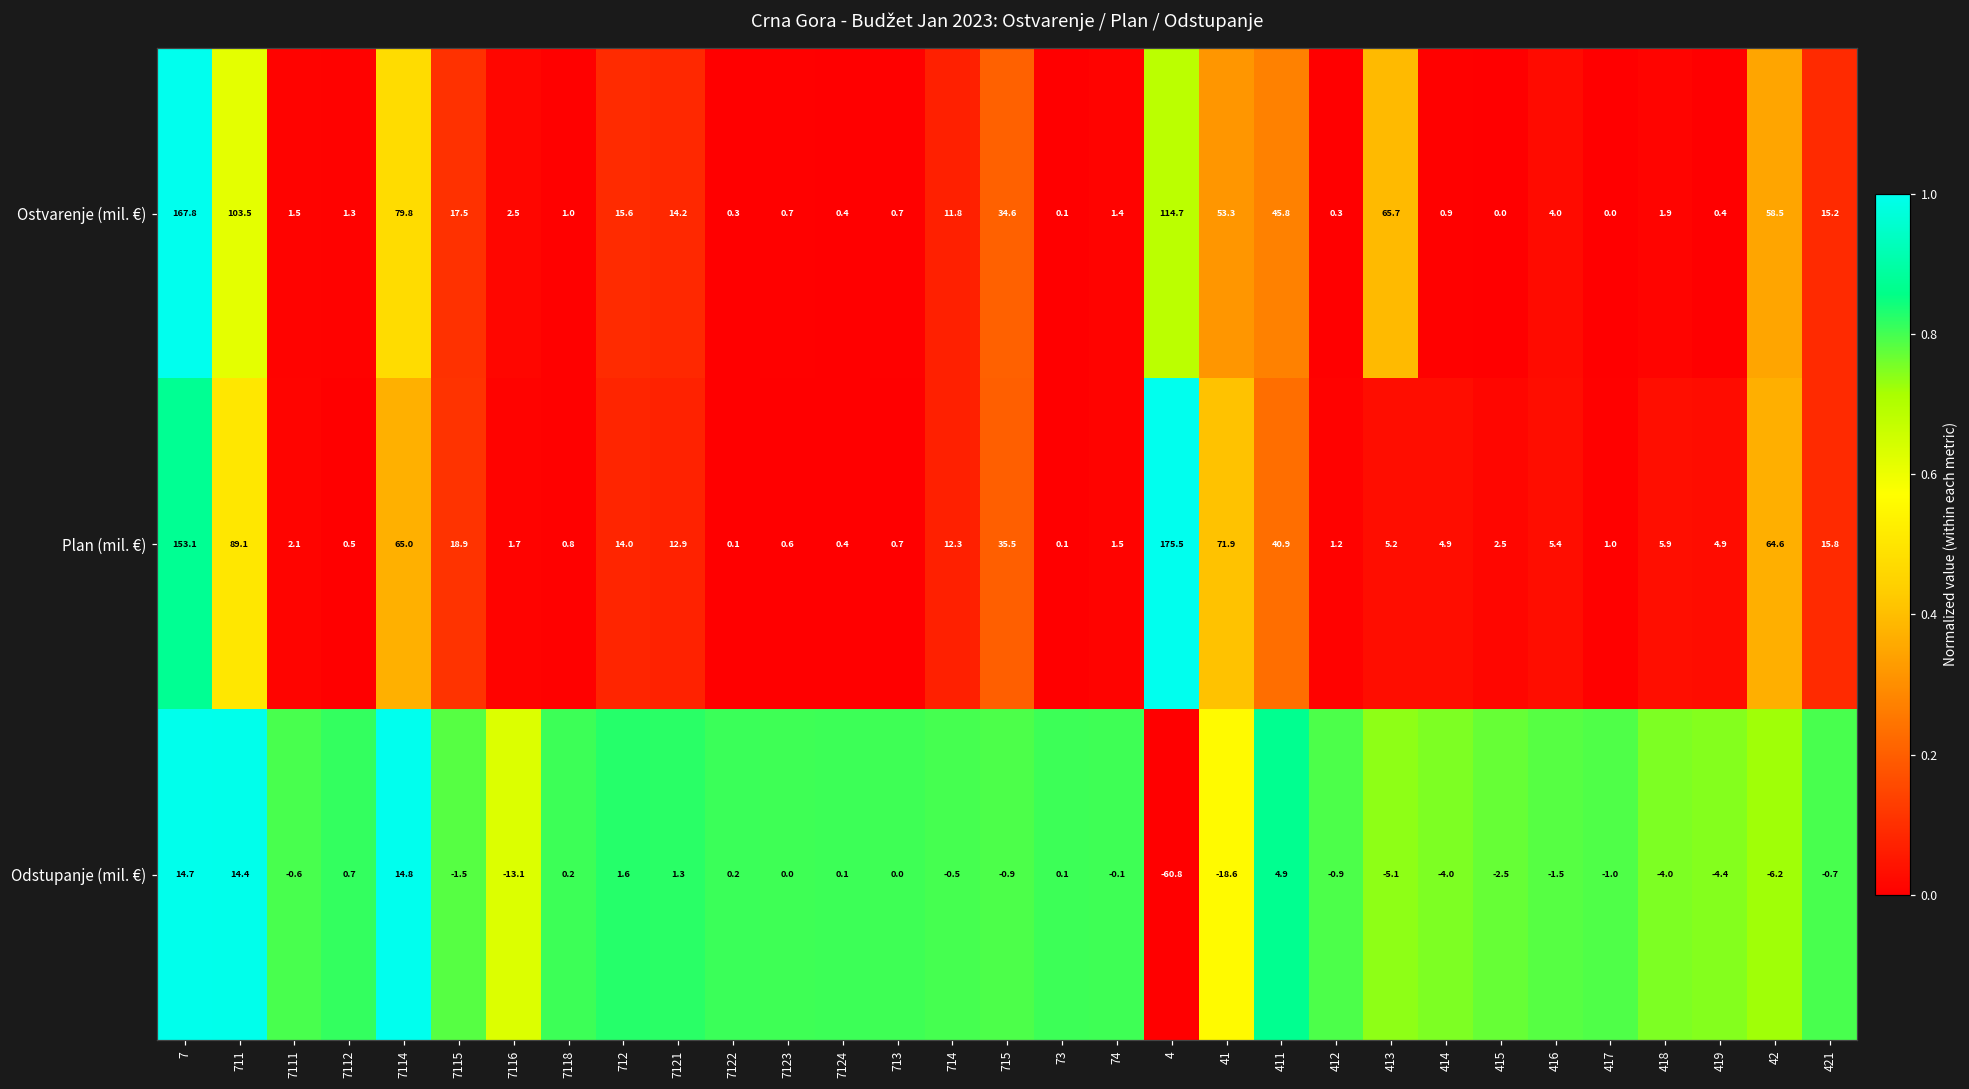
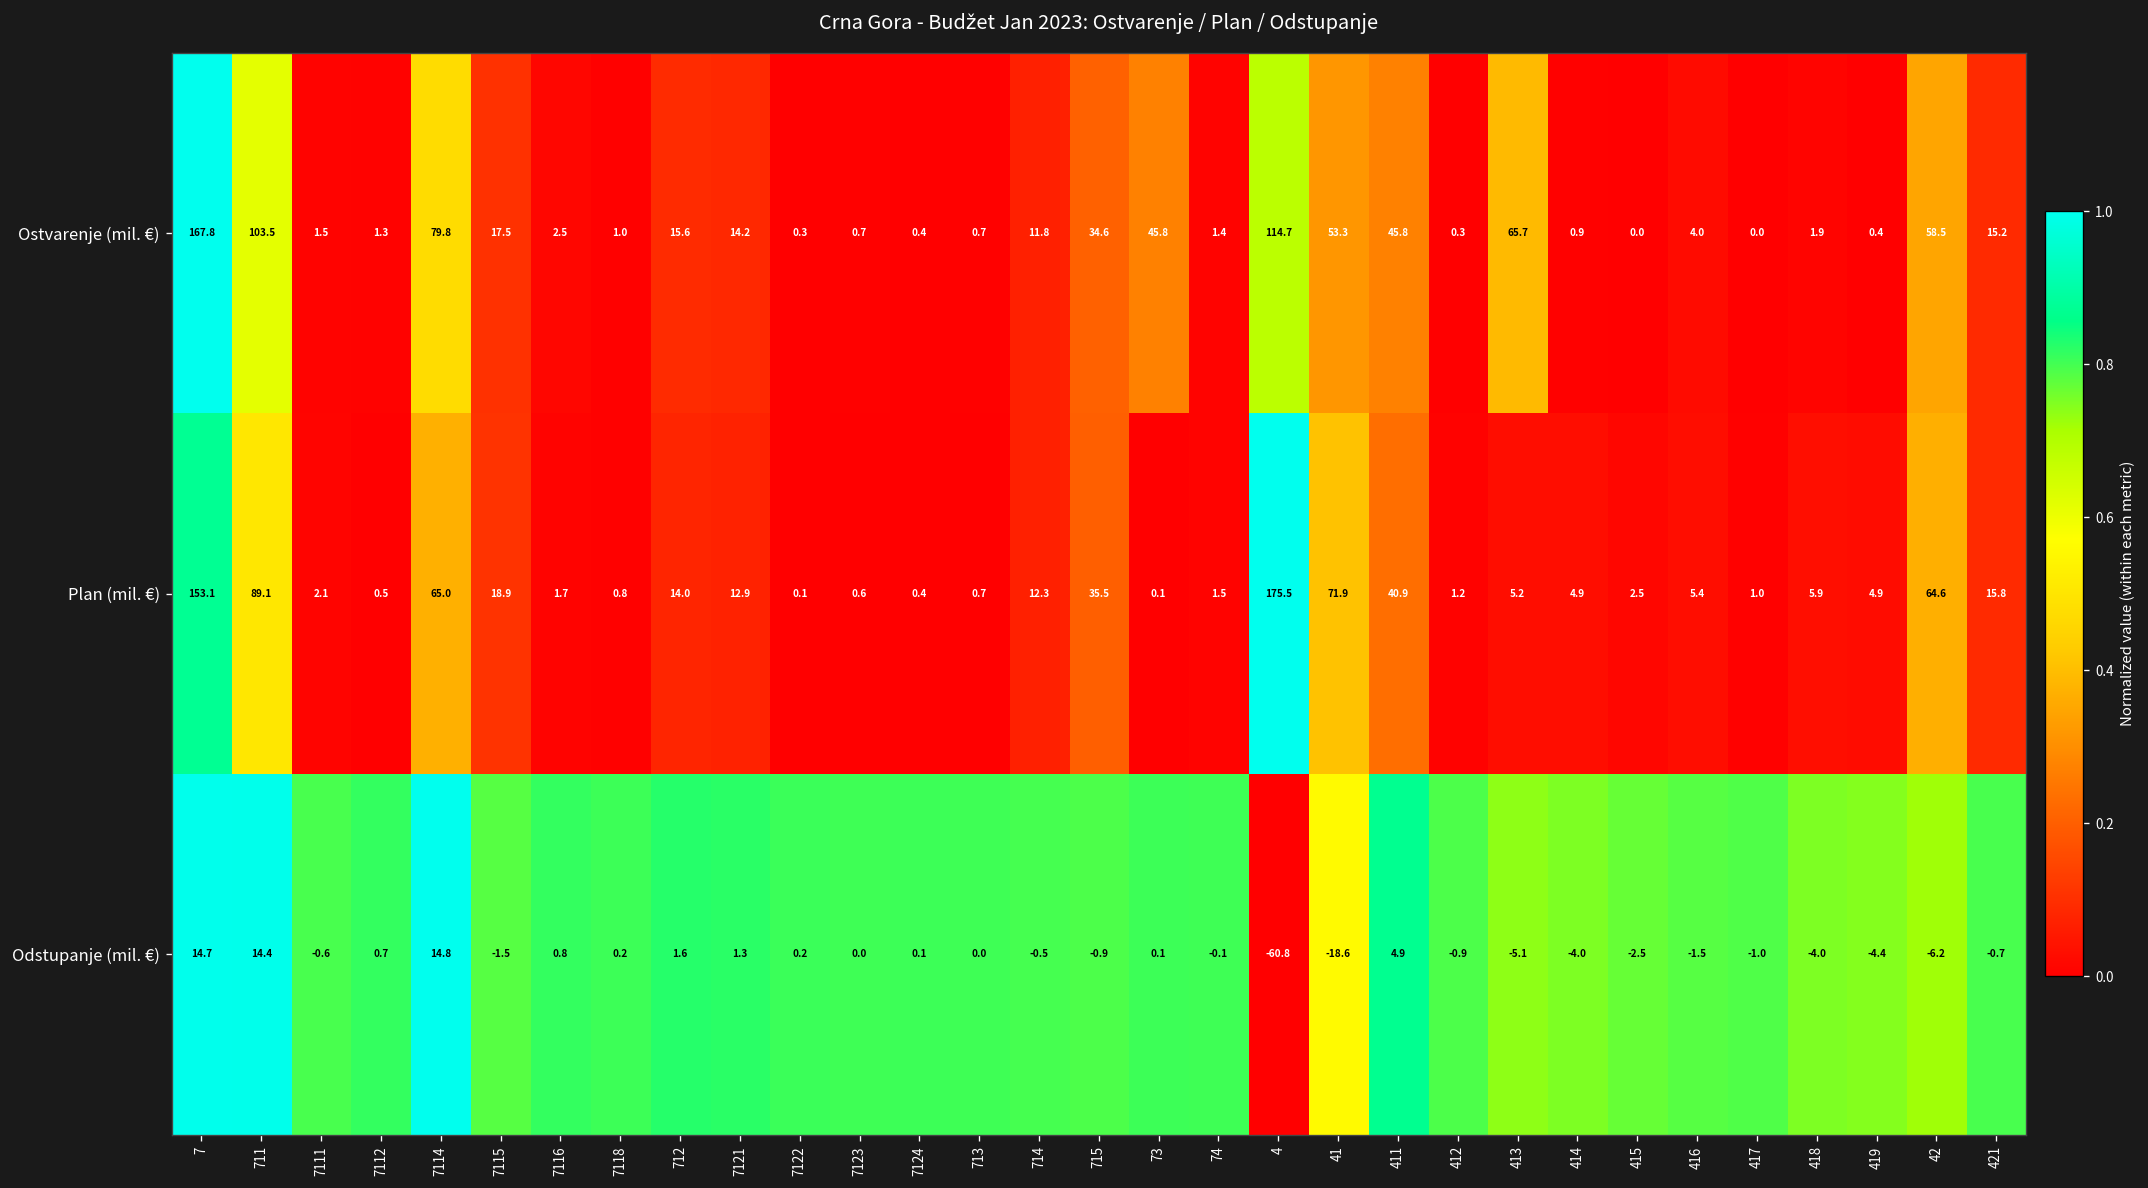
Ostvarenje (mil. €), 73: 0.1 -> 45.8
Odstupanje (mil. €), 7116: -13.1 -> 0.8
